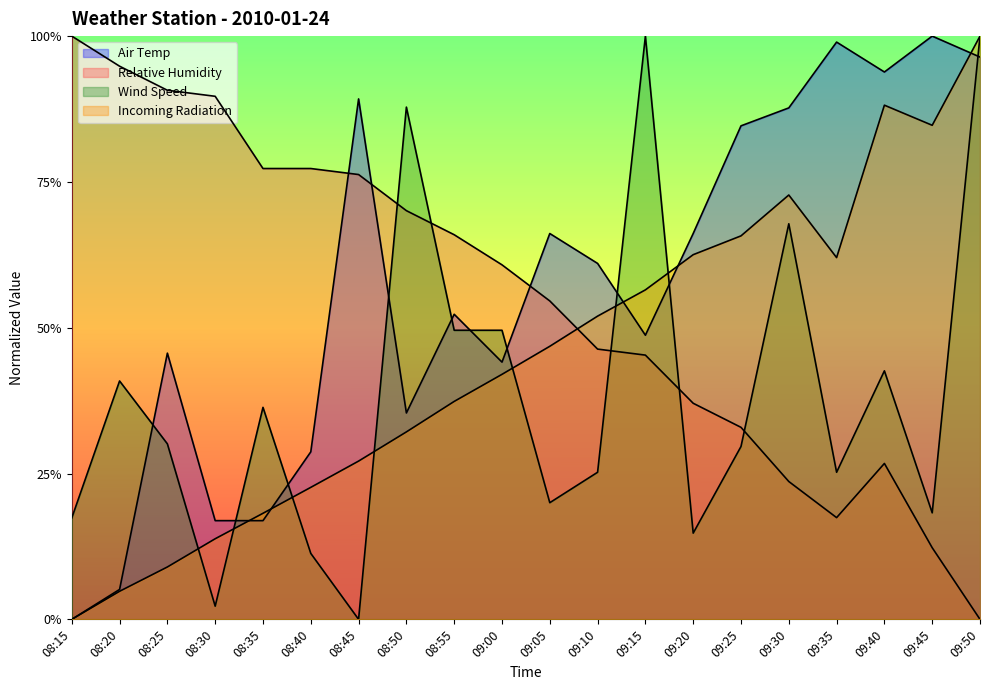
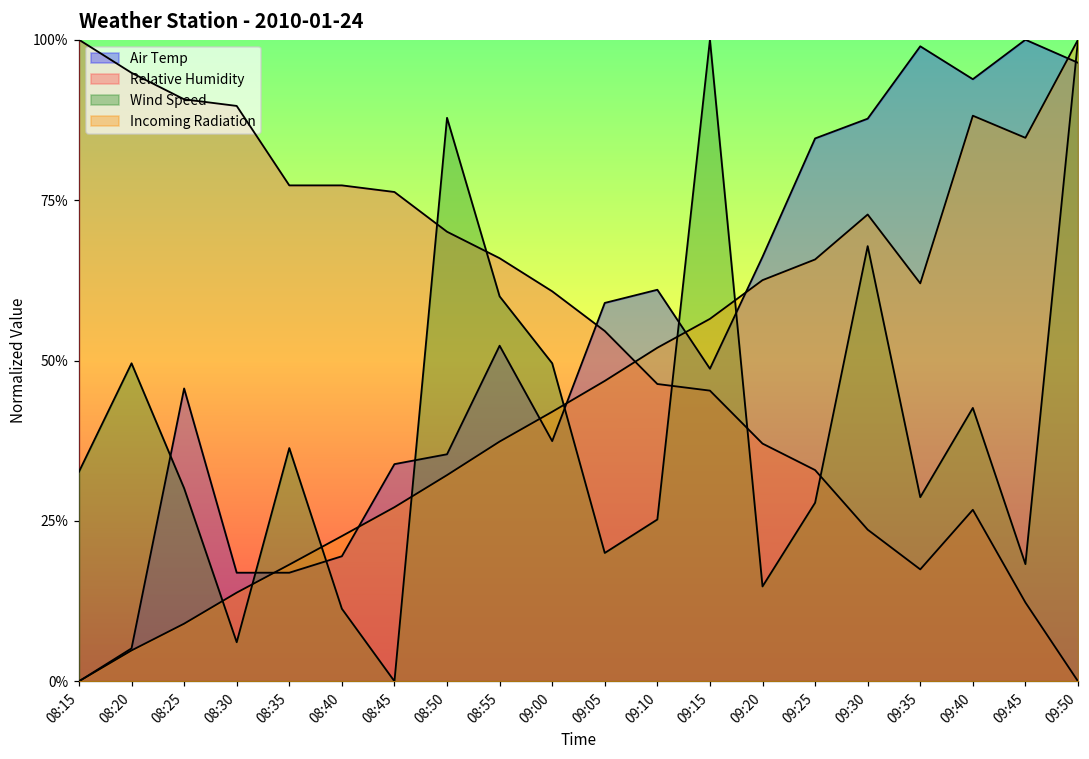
Wind Speed, 08:15: 17% -> 33%
Wind Speed, 08:20: 41% -> 50%
Wind Speed, 08:30: 2% -> 6%
Air Temp, 08:40: 29% -> 19%
Air Temp, 08:45: 89% -> 34%
Wind Speed, 08:55: 50% -> 60%
Air Temp, 09:00: 44% -> 37%
Air Temp, 09:05: 66% -> 59%
Wind Speed, 09:25: 30% -> 28%
Wind Speed, 09:35: 25% -> 29%
